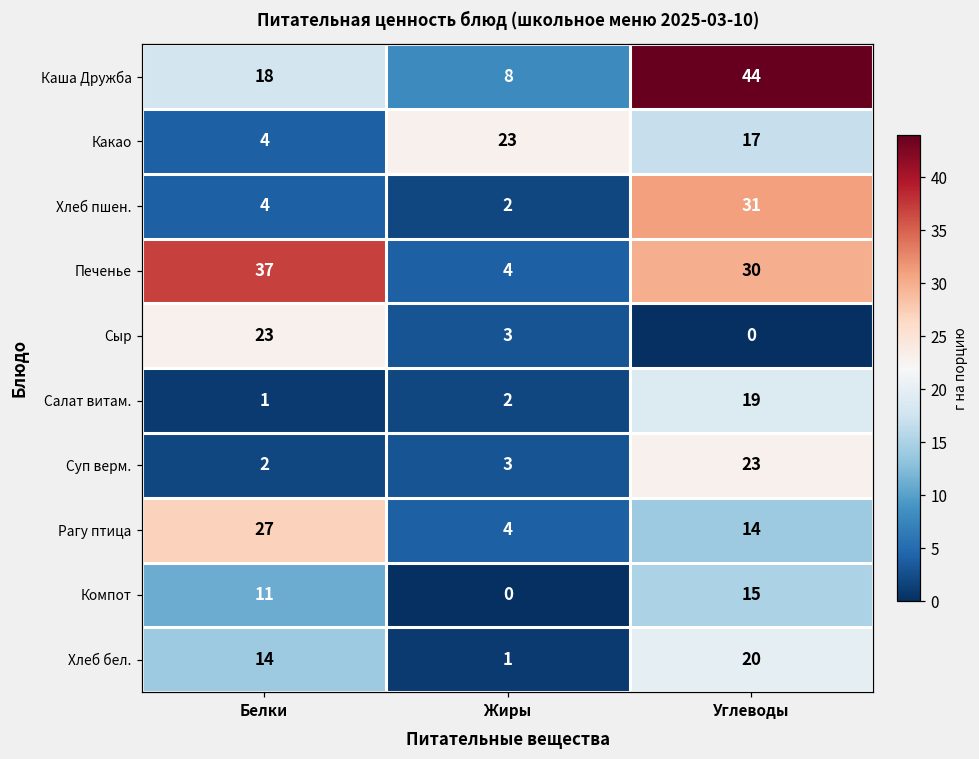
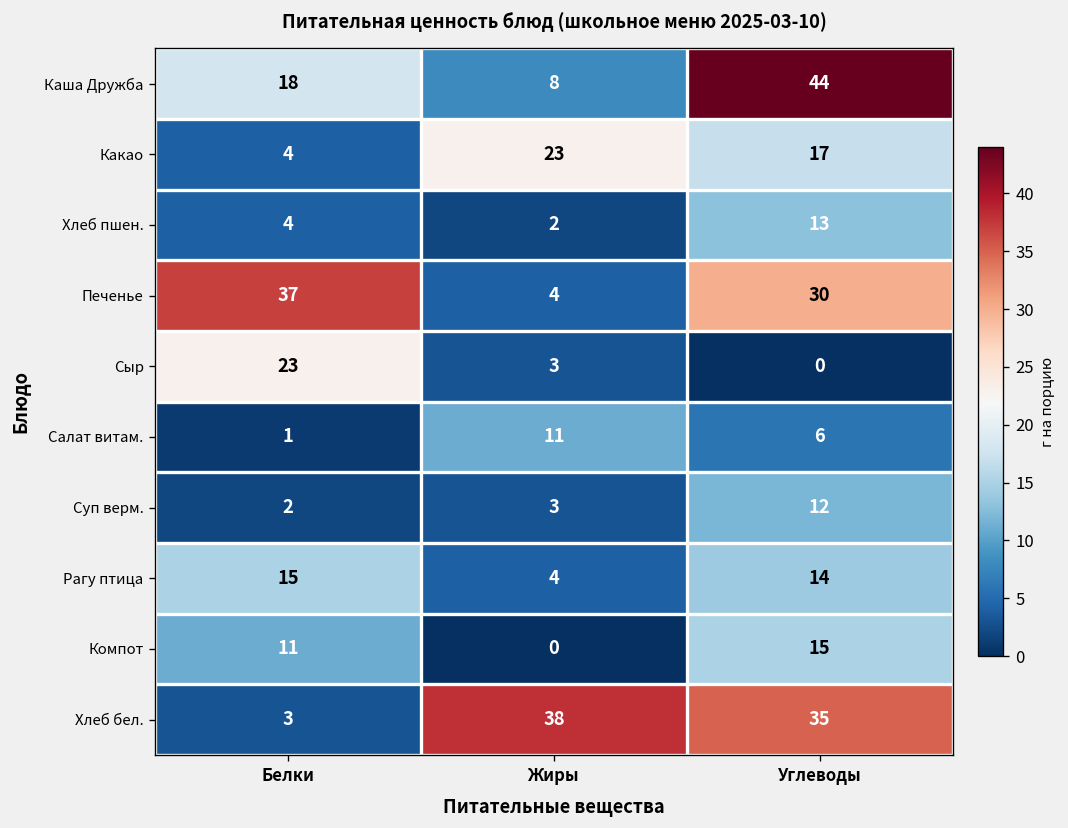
Хлеб пшен., Углеводы: 31 -> 13
Салат витам., Жиры: 2 -> 11
Салат витам., Углеводы: 19 -> 6
Суп верм., Углеводы: 23 -> 12
Рагу птица, Белки: 27 -> 15
Хлеб бел., Белки: 14 -> 3
Хлеб бел., Жиры: 1 -> 38
Хлеб бел., Углеводы: 20 -> 35
